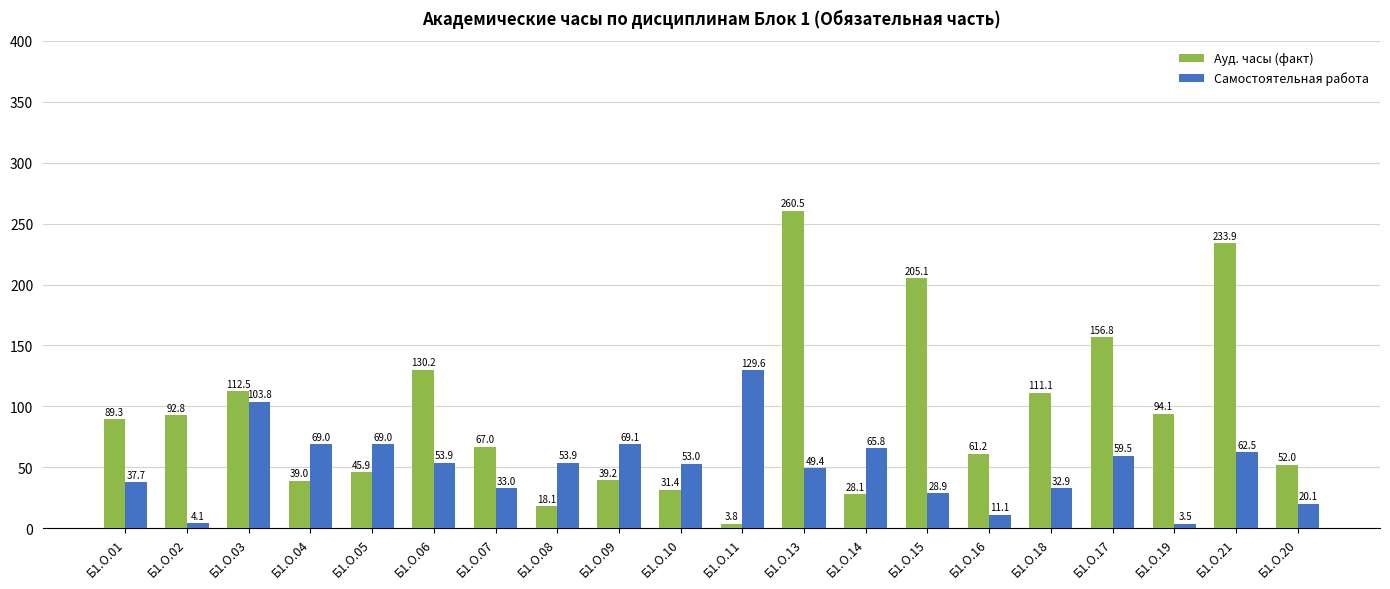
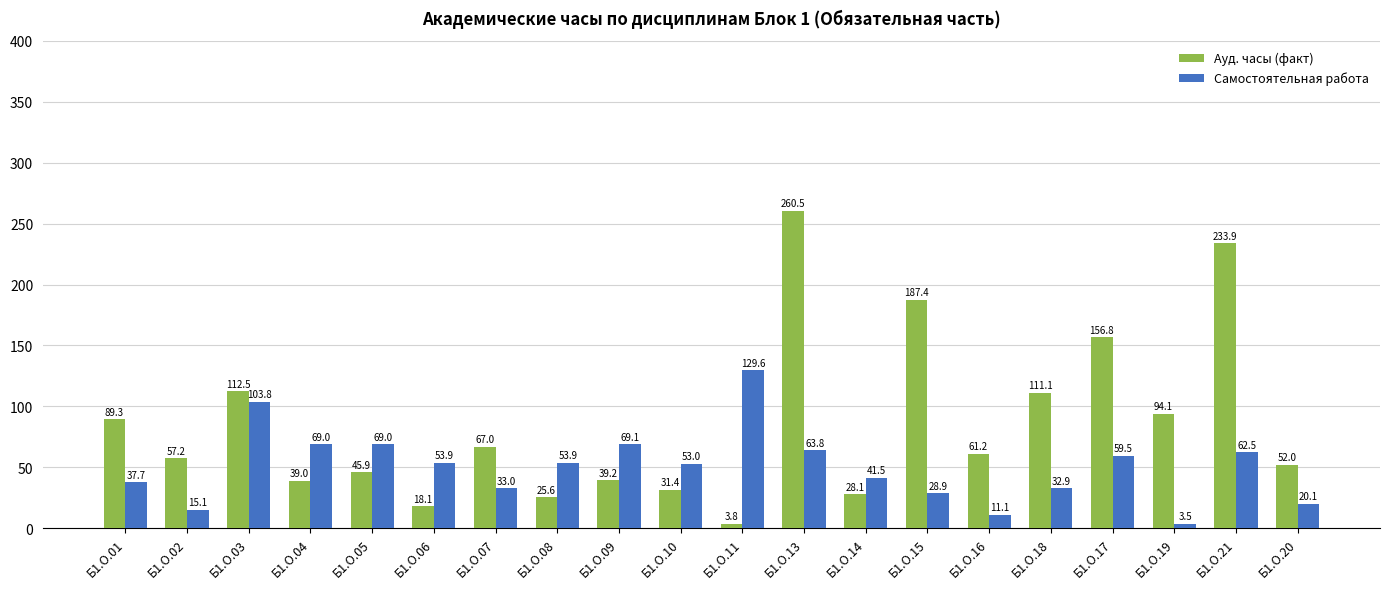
Ауд. часы (факт), Б1.О.02: 92.8 -> 57.2
Самостоятельная работа, Б1.О.02: 4.1 -> 15.1
Ауд. часы (факт), Б1.О.06: 130.2 -> 18.1
Ауд. часы (факт), Б1.О.08: 18.1 -> 25.6
Самостоятельная работа, Б1.О.13: 49.4 -> 63.8
Самостоятельная работа, Б1.О.14: 65.8 -> 41.5
Ауд. часы (факт), Б1.О.15: 205.1 -> 187.4
